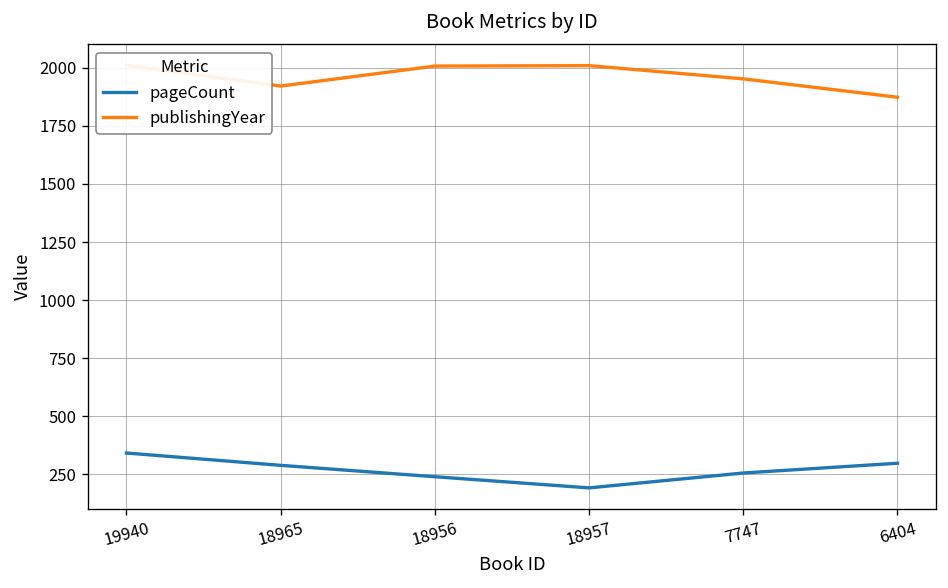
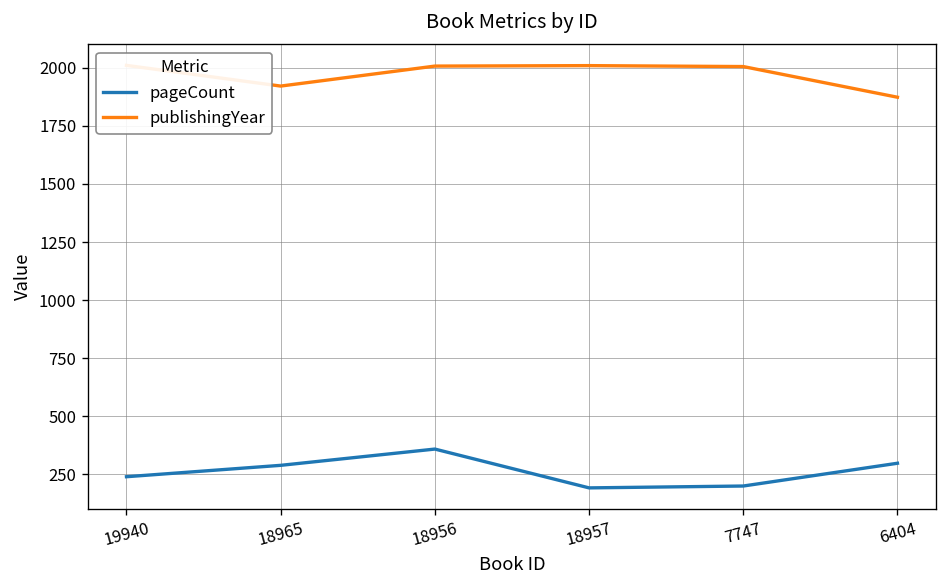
pageCount, 19940: 340 -> 240
pageCount, 18956: 240 -> 360
pageCount, 7747: 260 -> 200
publishingYear, 7747: 1950 -> 2010
